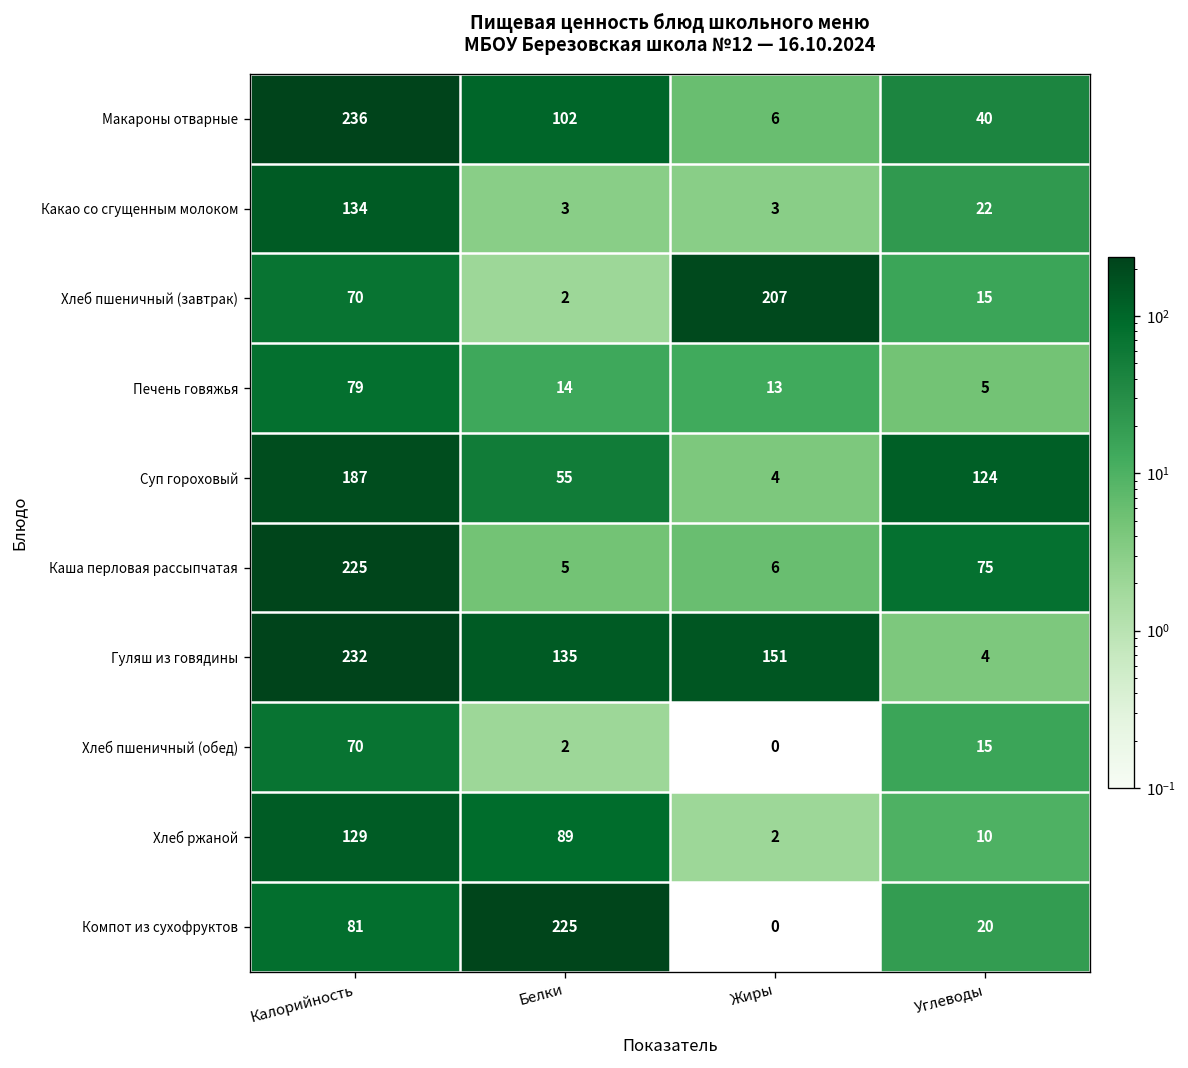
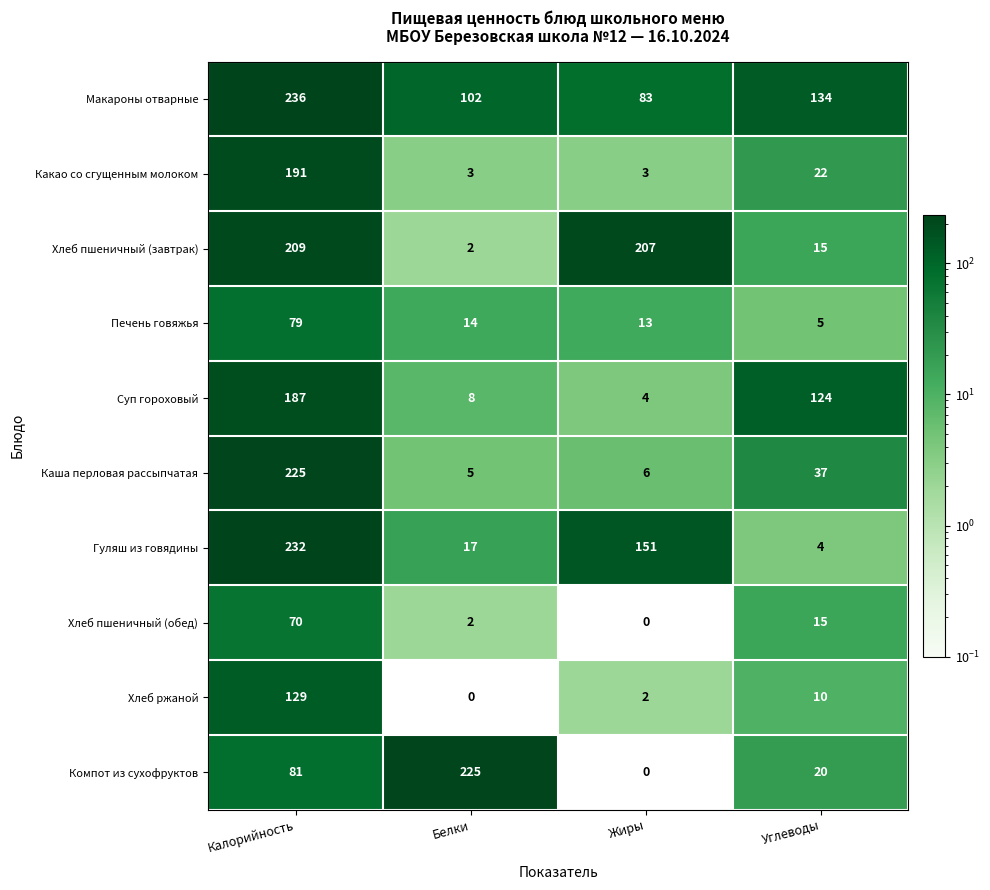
Макароны отварные, Жиры: 6 -> 83
Макароны отварные, Углеводы: 40 -> 134
Какао со сгущенным молоком, Калорийность: 134 -> 191
Хлеб пшеничный (завтрак), Калорийность: 70 -> 209
Суп гороховый, Белки: 55 -> 8
Каша перловая рассыпчатая, Углеводы: 75 -> 37
Гуляш из говядины, Белки: 135 -> 17
Хлеб ржаной, Белки: 89 -> 0
